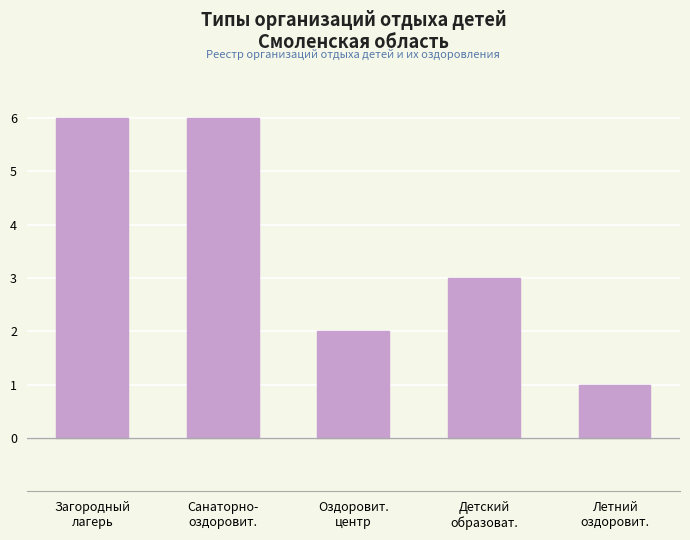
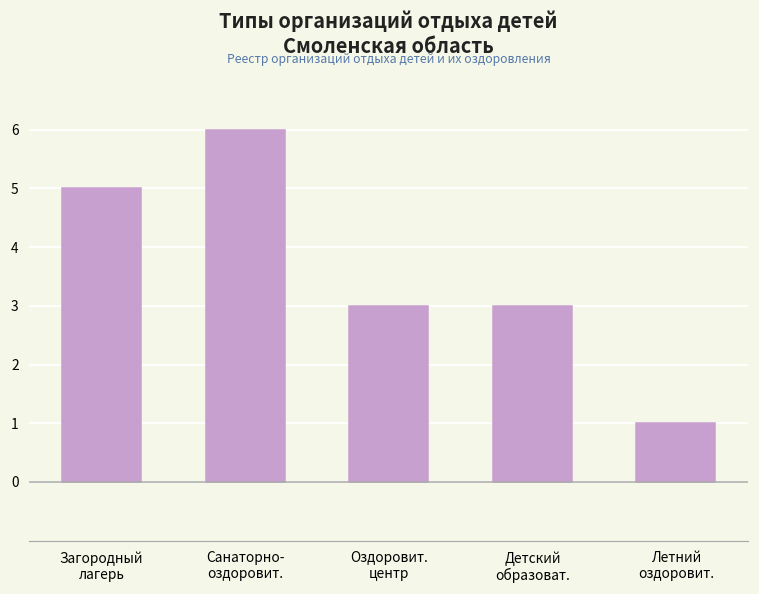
Загородный лагерь: 6 -> 5
Оздоровит. центр: 2 -> 3
